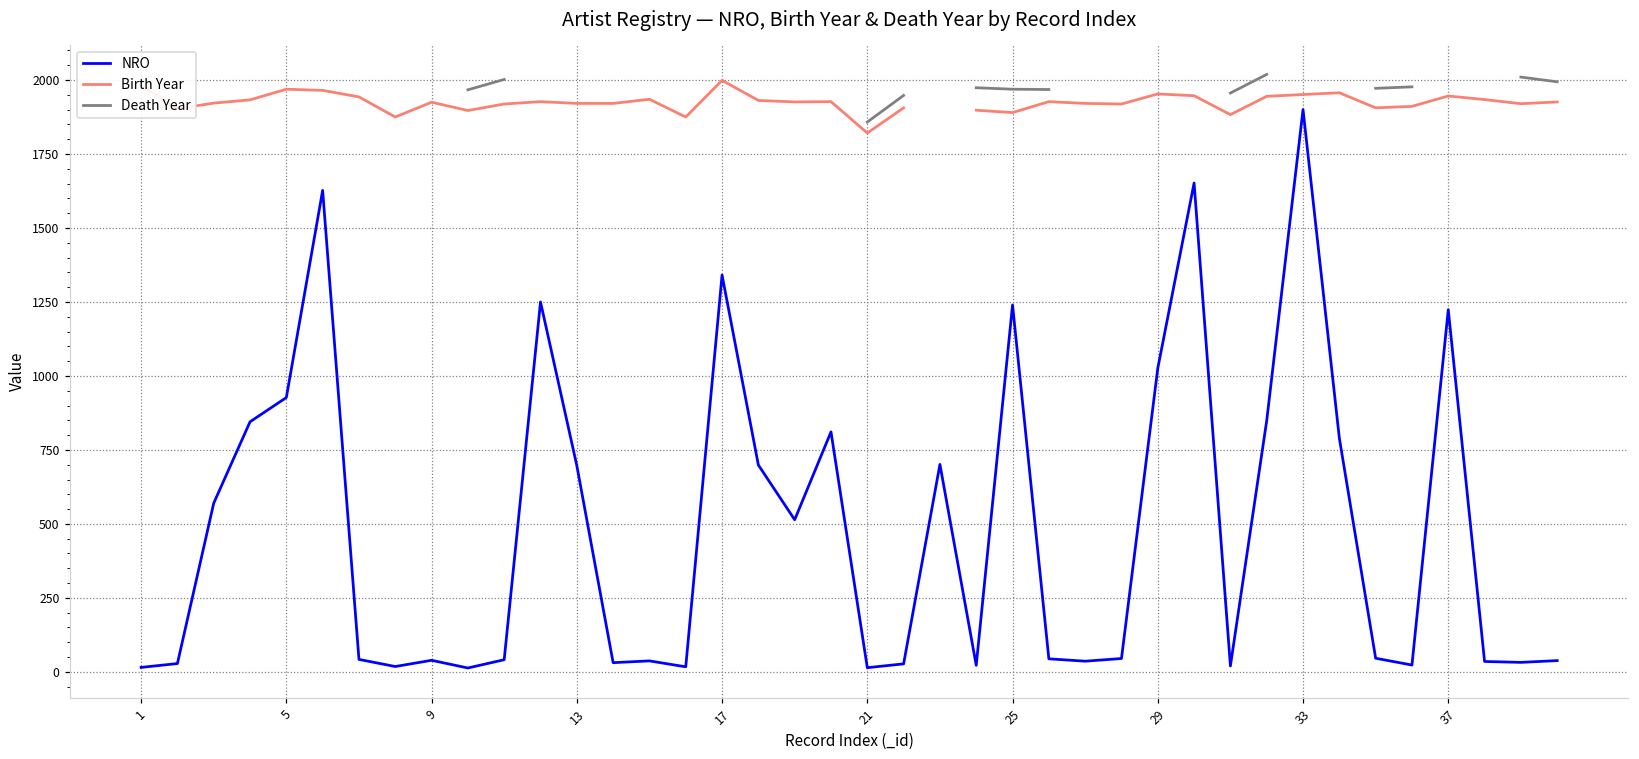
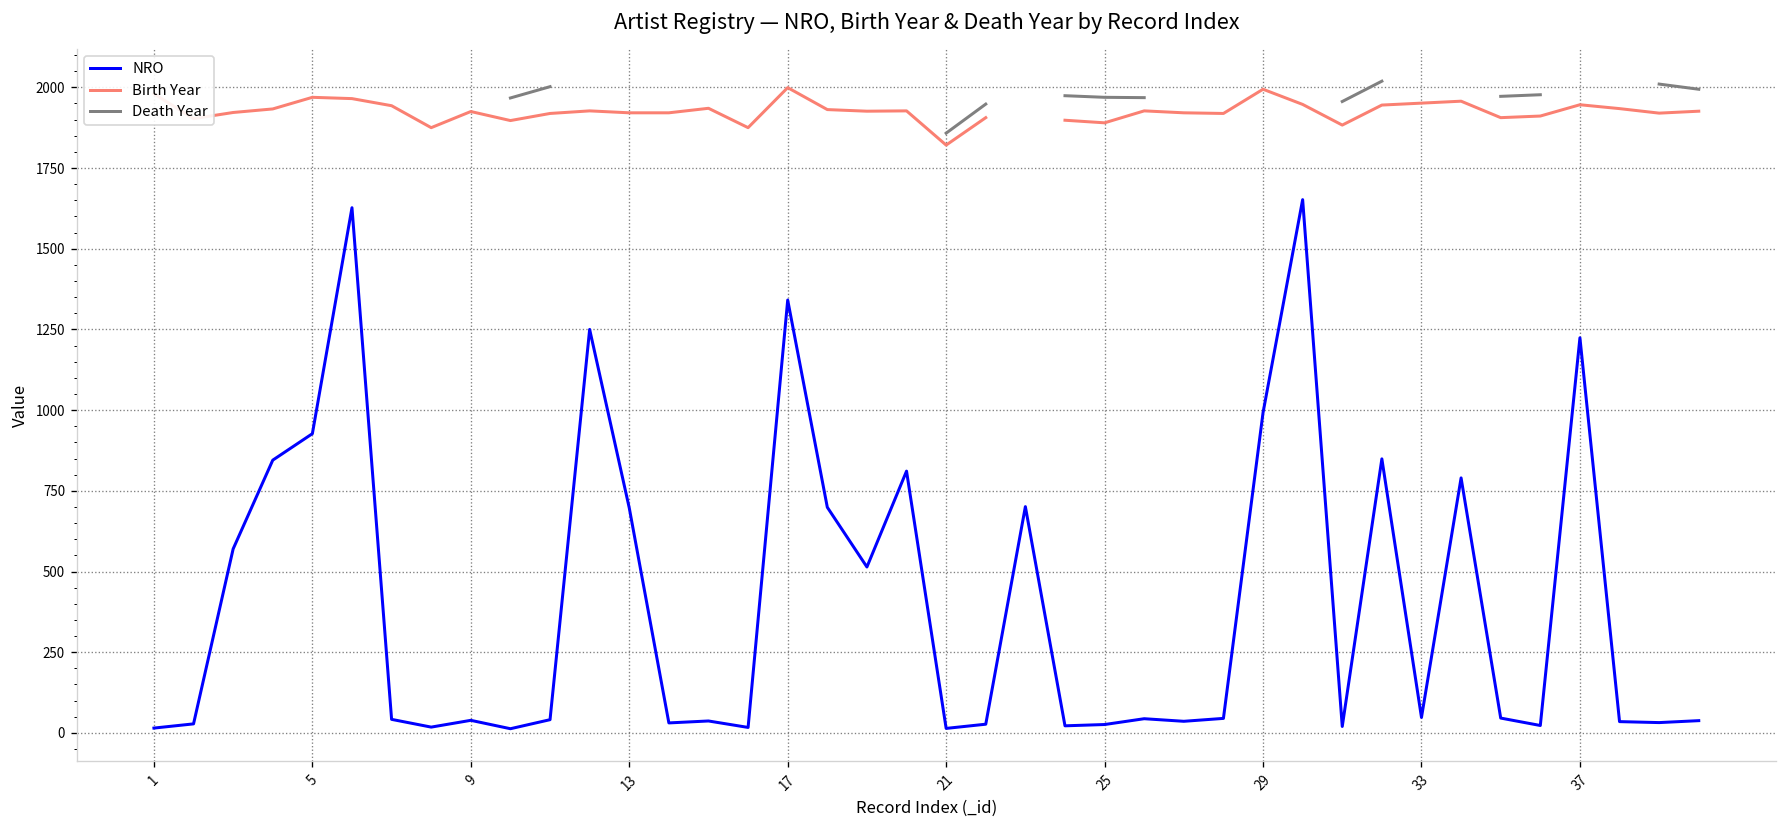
NRO, 25: 1240 -> 30
NRO, 29: 1030 -> 990
Birth Year, 29: 1950 -> 1990
NRO, 33: 1900 -> 50
